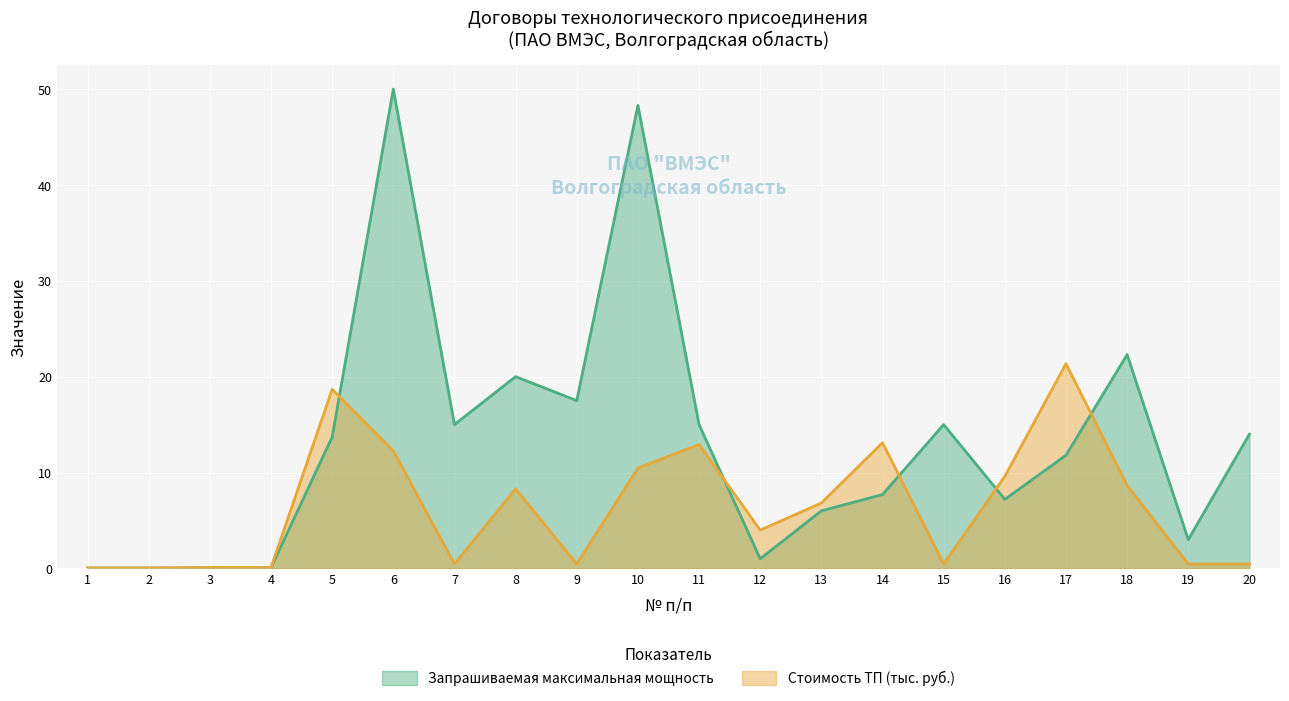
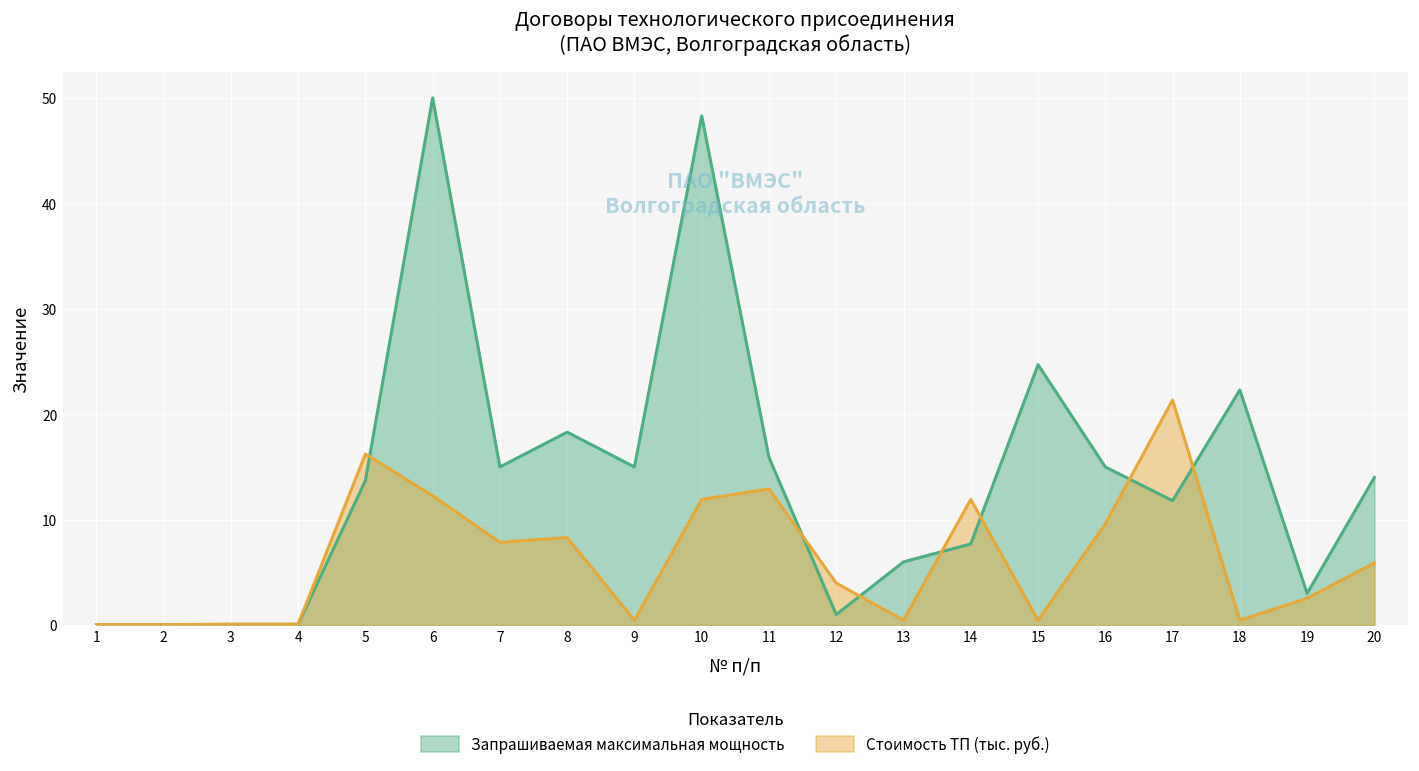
Стоимость ТП (тыс. руб.), 5: 19 -> 16
Стоимость ТП (тыс. руб.), 7: 0 -> 8
Запрашиваемая максимальная мощность, 8: 20 -> 18
Запрашиваемая максимальная мощность, 9: 18 -> 15
Стоимость ТП (тыс. руб.), 10: 10 -> 12
Запрашиваемая максимальная мощность, 11: 15 -> 16
Стоимость ТП (тыс. руб.), 13: 7 -> 0
Стоимость ТП (тыс. руб.), 14: 13 -> 12
Запрашиваемая максимальная мощность, 15: 15 -> 25
Запрашиваемая максимальная мощность, 16: 7 -> 15
Стоимость ТП (тыс. руб.), 18: 9 -> 0
Стоимость ТП (тыс. руб.), 19: 0 -> 3
Стоимость ТП (тыс. руб.), 20: 0 -> 6
